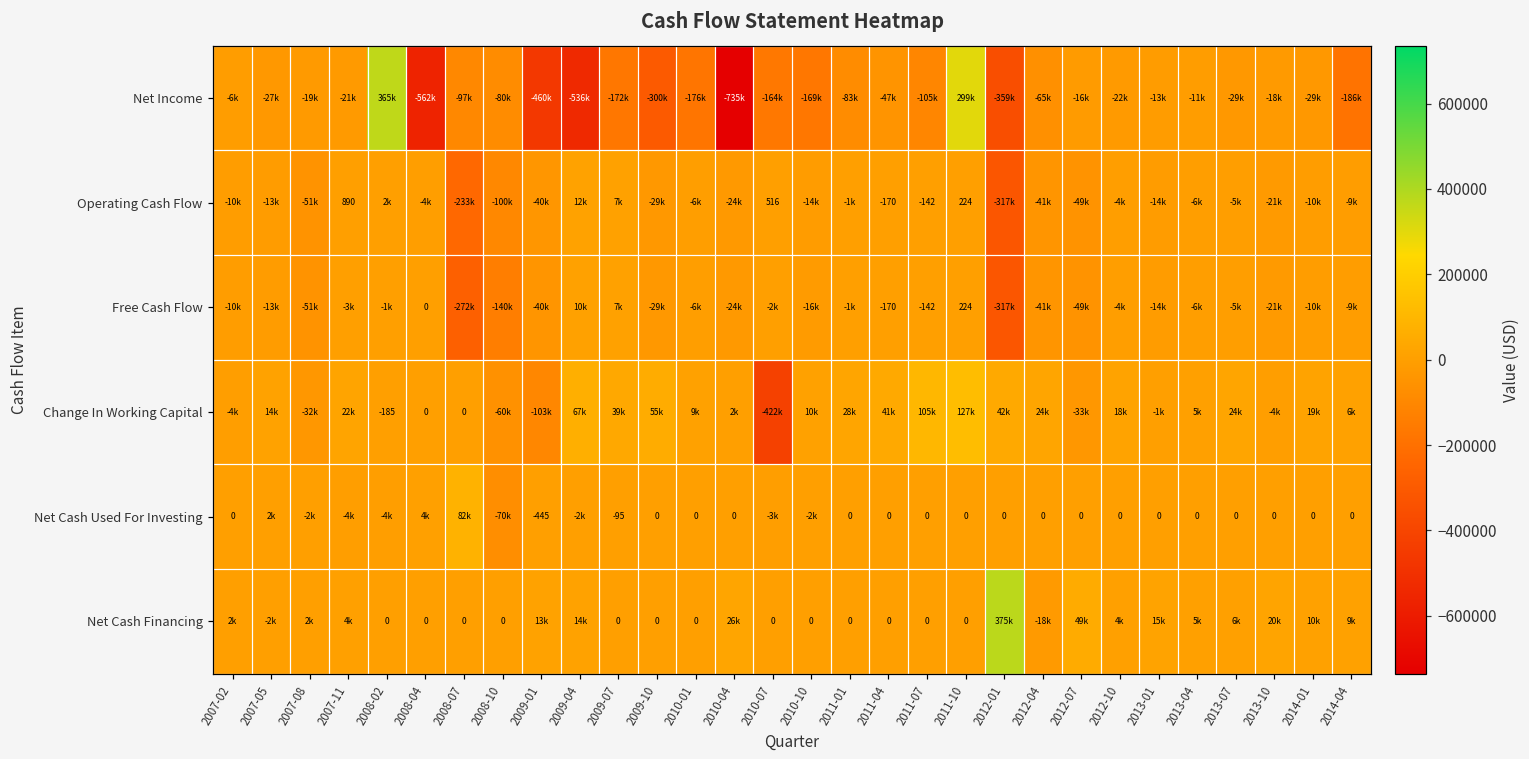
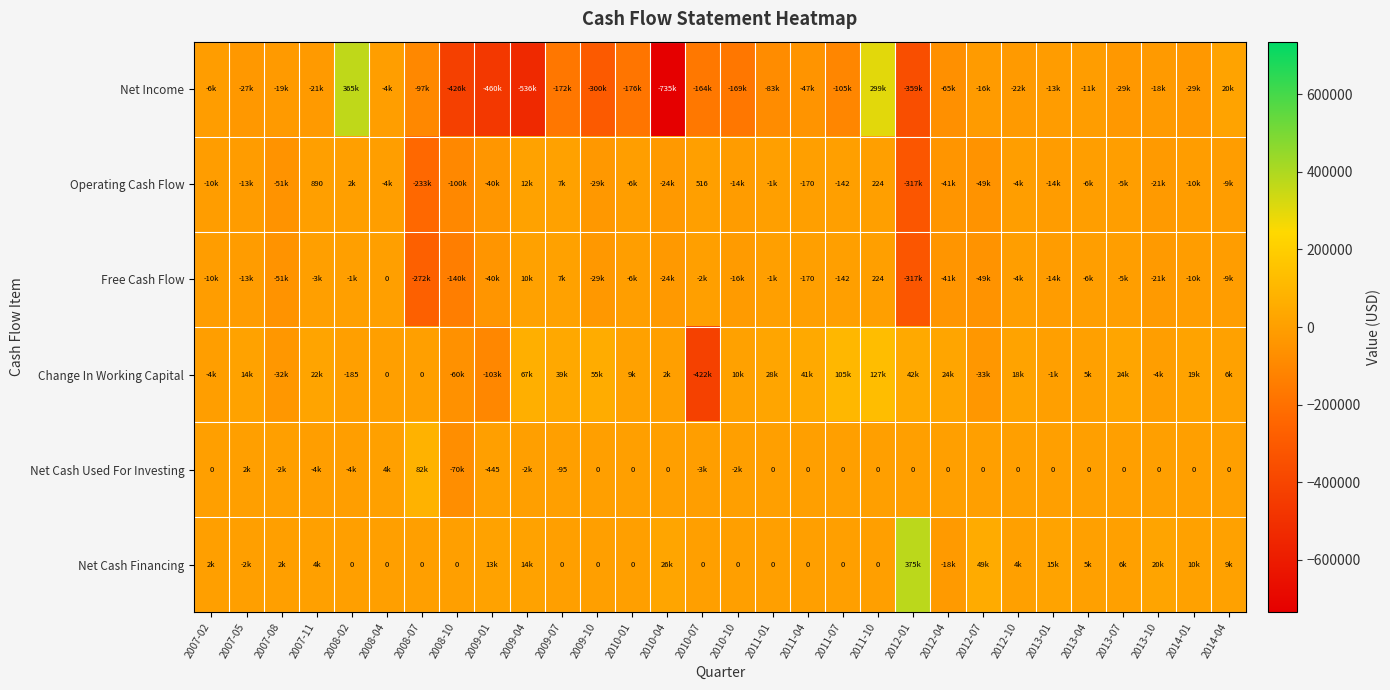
Net Income, 2008-04: -562k -> -4k
Net Income, 2008-10: -80k -> -426k
Net Income, 2014-04: -186k -> 20k
